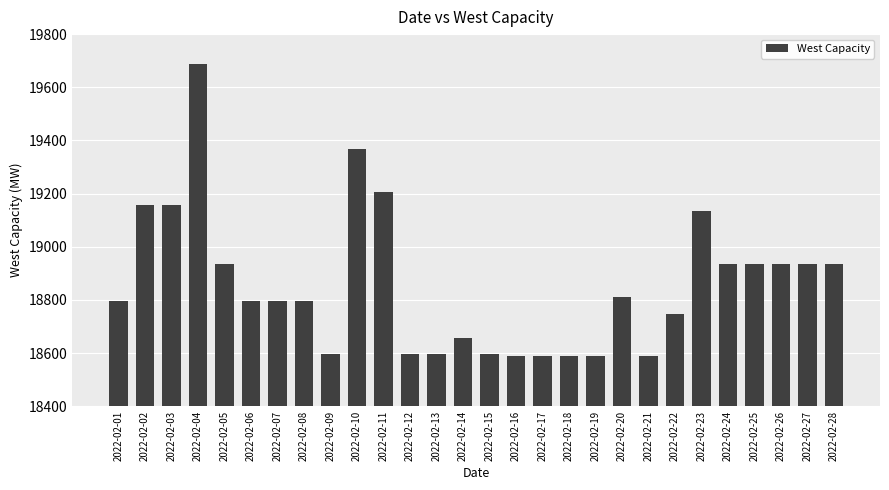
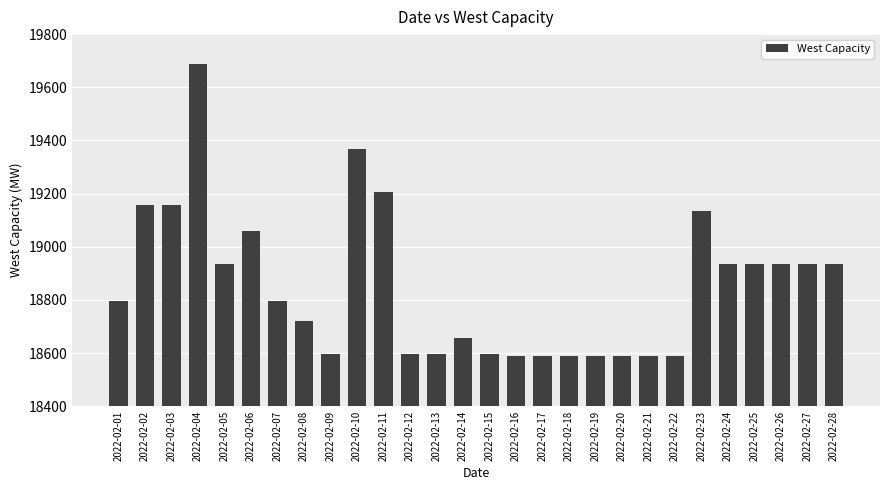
2022-02-06: 18800 -> 19060
2022-02-08: 18800 -> 18720
2022-02-20: 18810 -> 18590
2022-02-22: 18750 -> 18590
